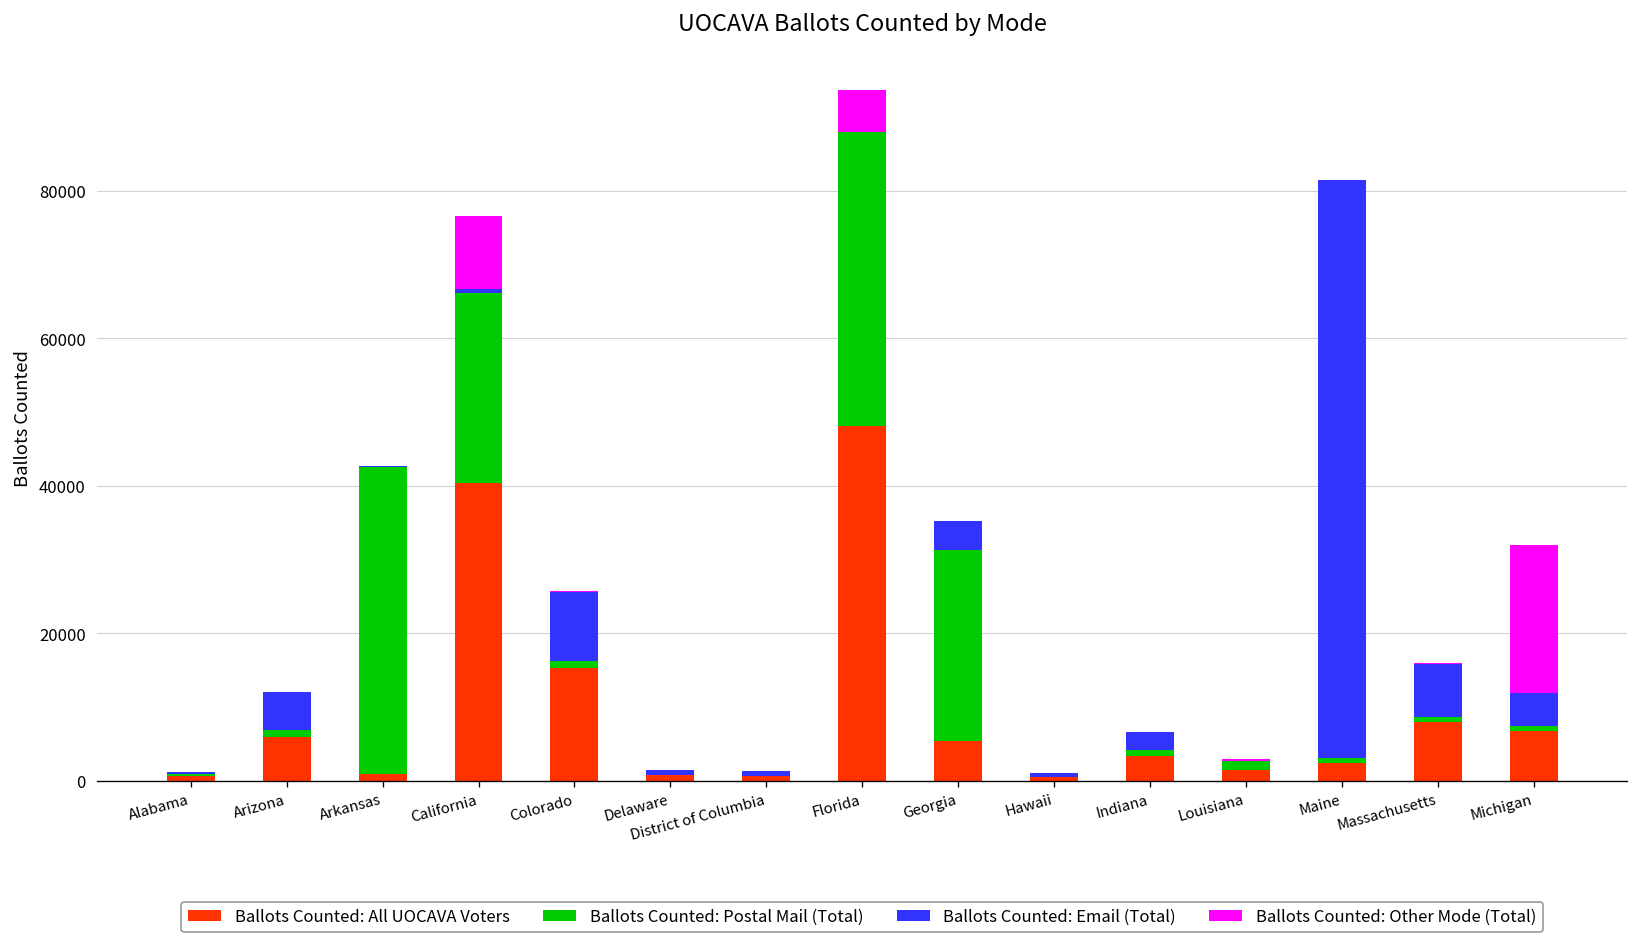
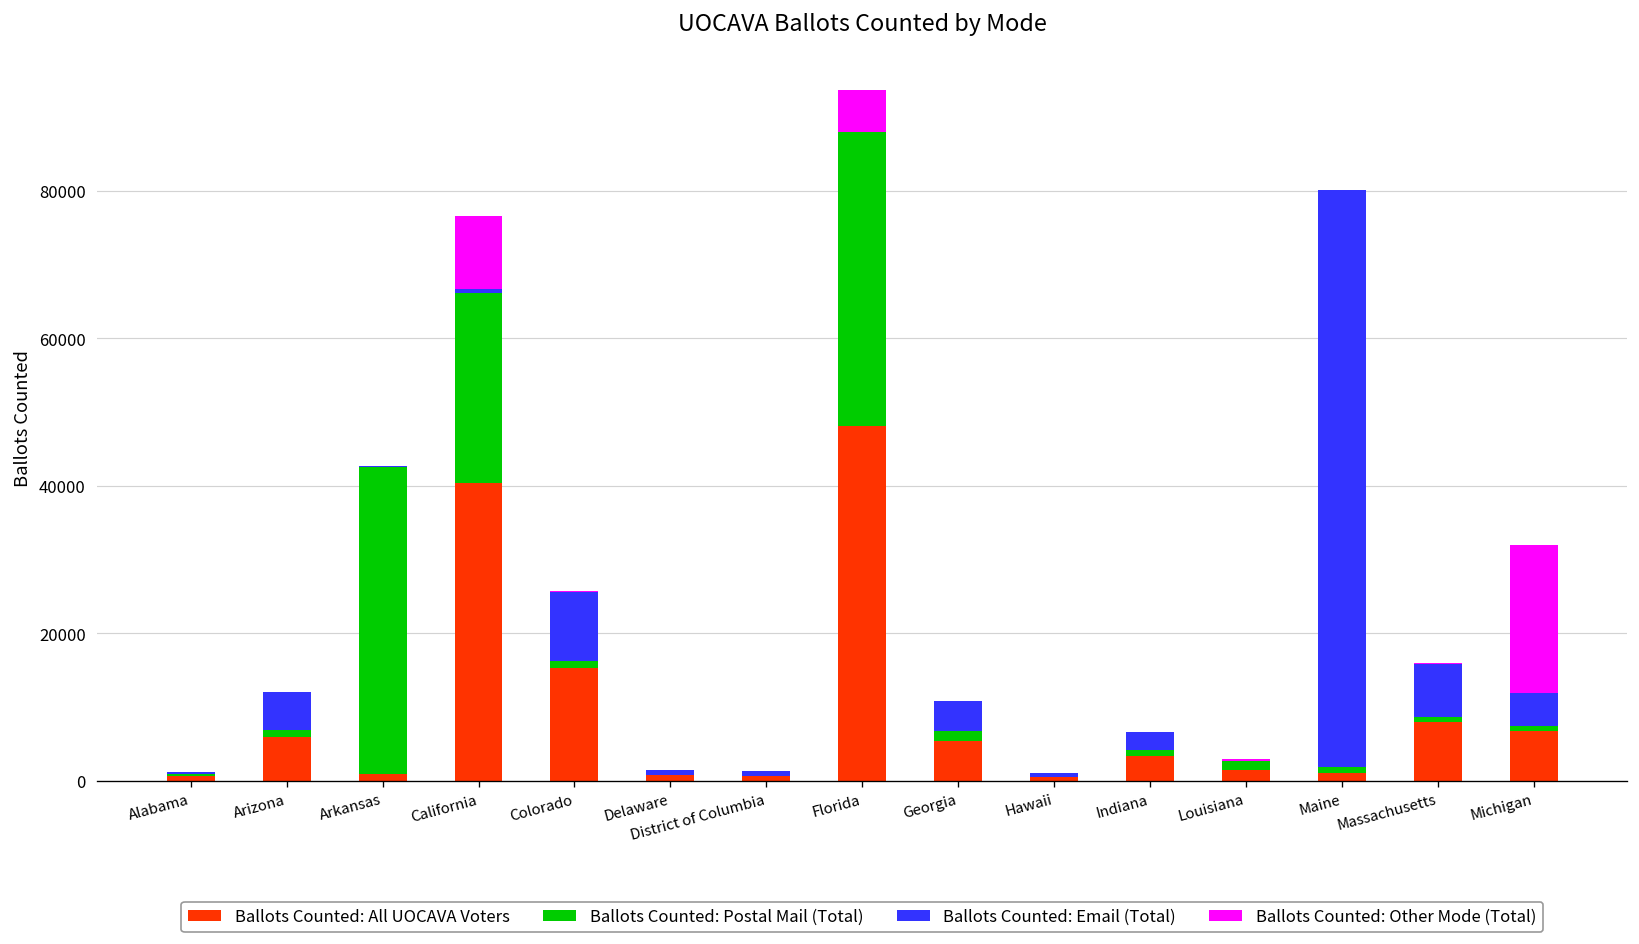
Ballots Counted: Postal Mail (Total), Georgia: 26000 -> 1000
Ballots Counted: All UOCAVA Voters, Maine: 2000 -> 1000
